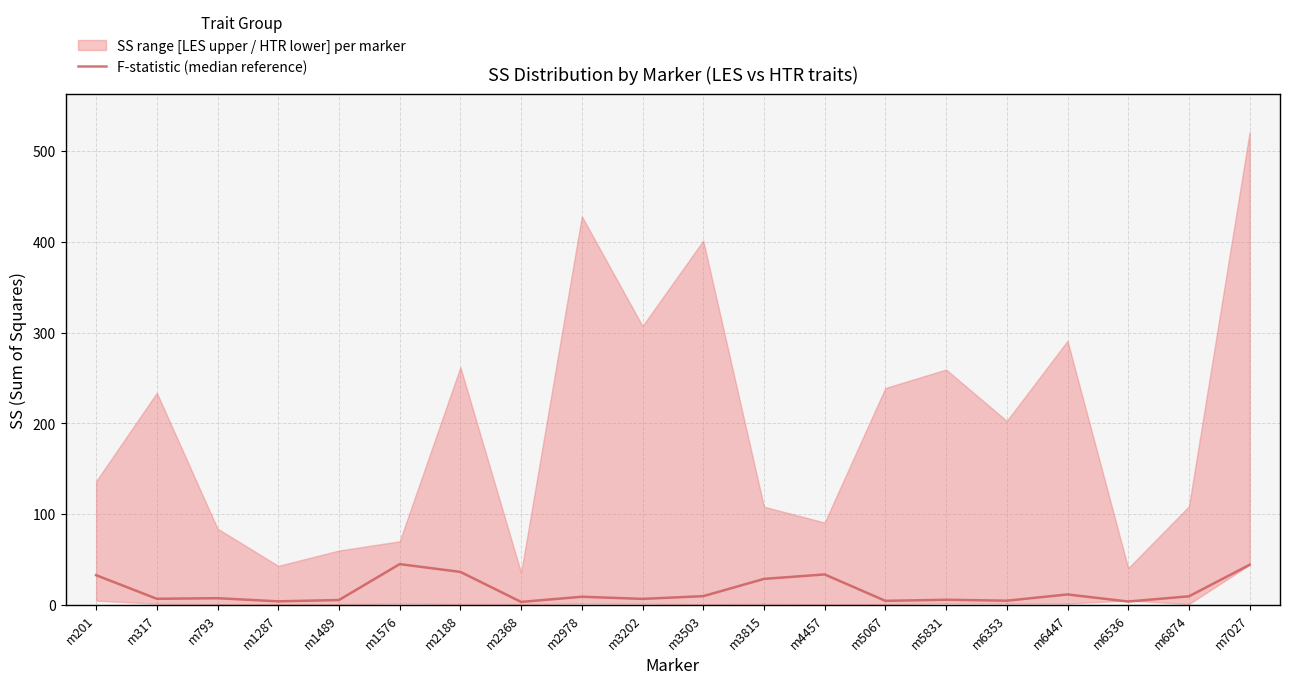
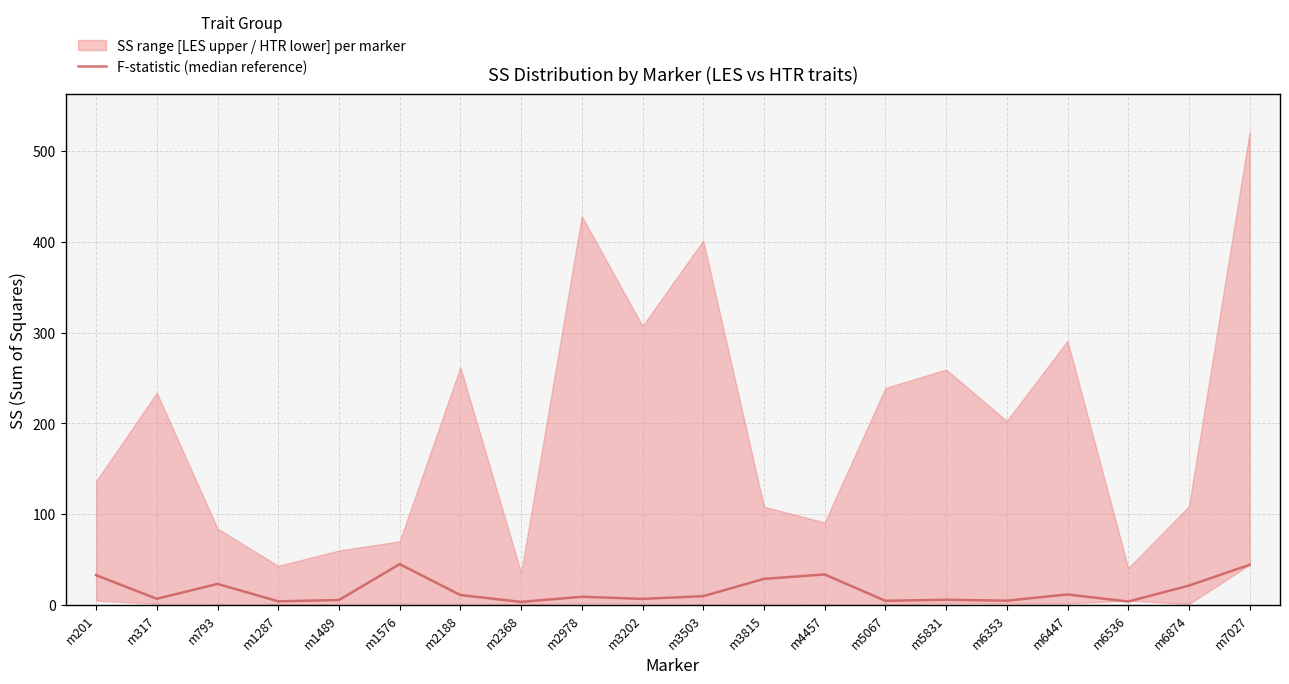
F-statistic (median reference), m793: 10 -> 20
F-statistic (median reference), m2188: 40 -> 10
F-statistic (median reference), m6874: 10 -> 20
